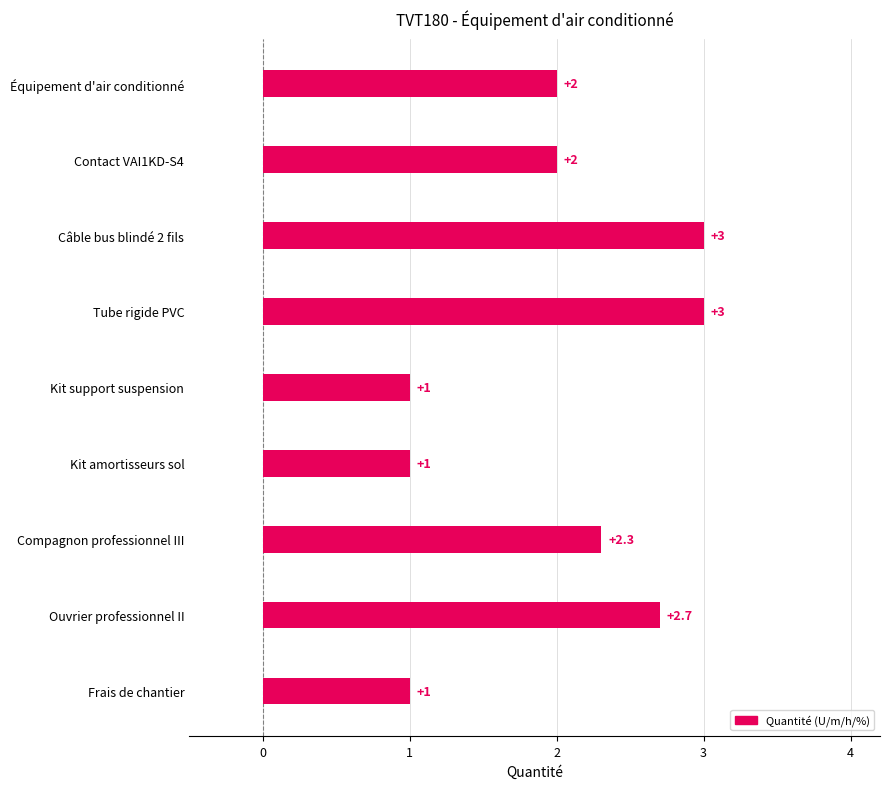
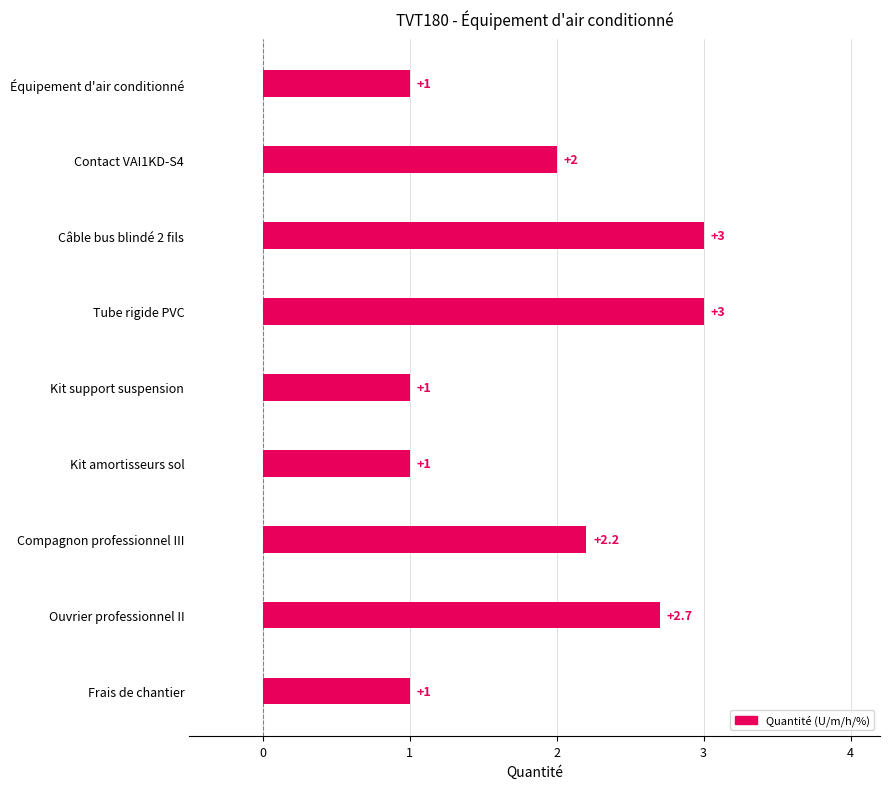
Équipement d'air conditionné: +2 -> +1
Compagnon professionnel III: +2.3 -> +2.2
